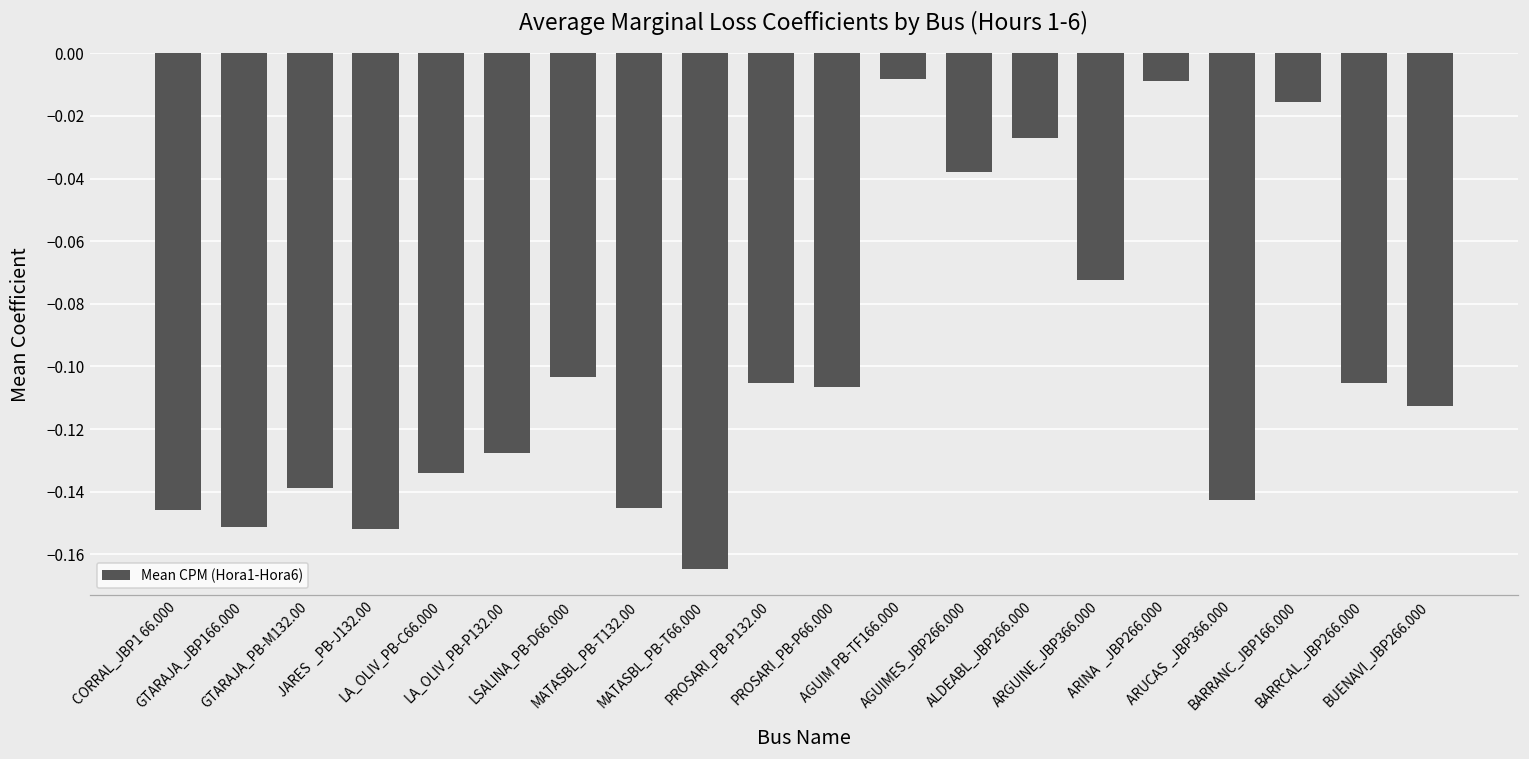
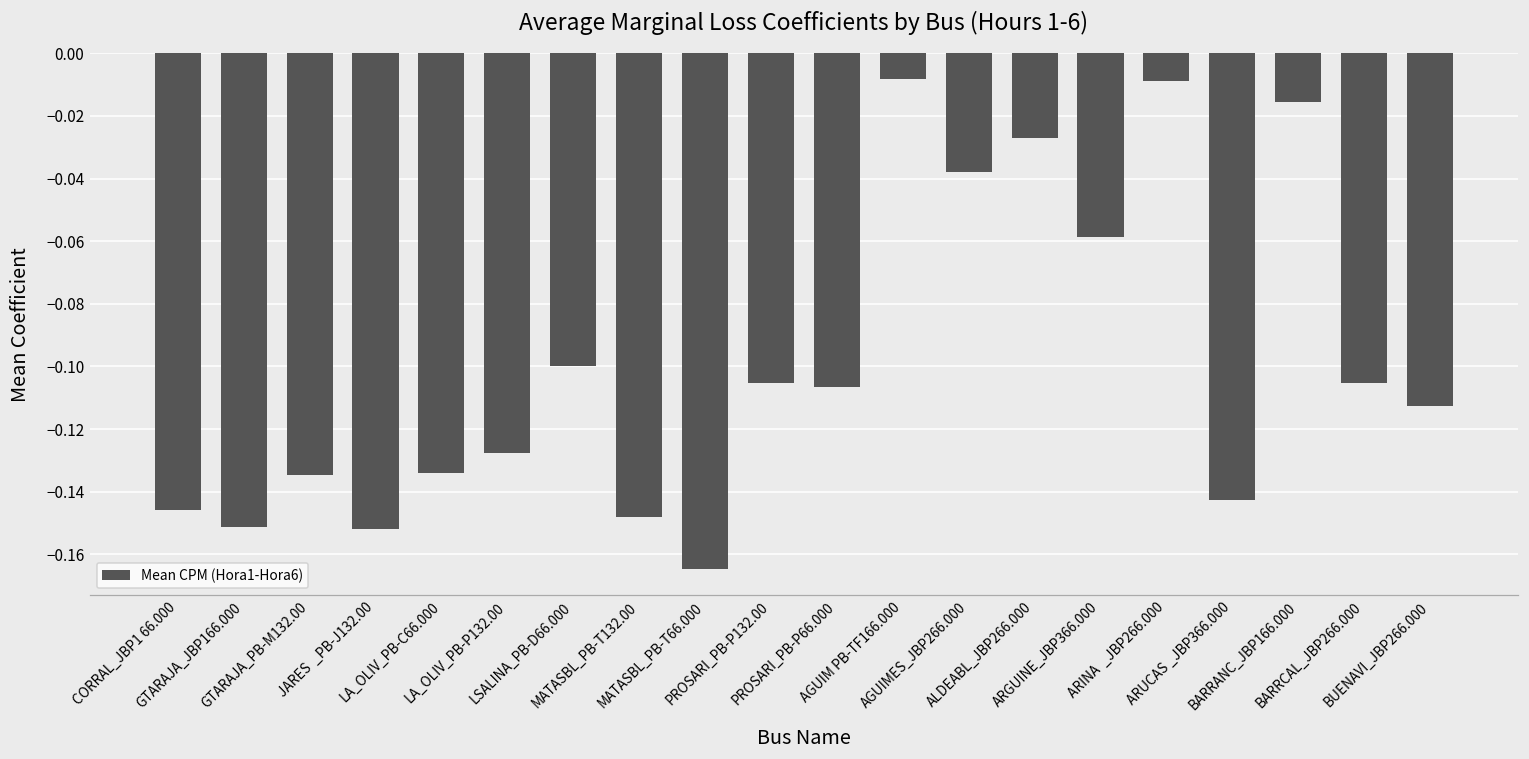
GTARAJA_PB-M132.00: -0.139 -> -0.135
LSALINA_PB-D66.000: -0.103 -> -0.100
MATASBL_PB-T132.00: -0.145 -> -0.148
ARGUINE_JBP366.000: -0.072 -> -0.059
